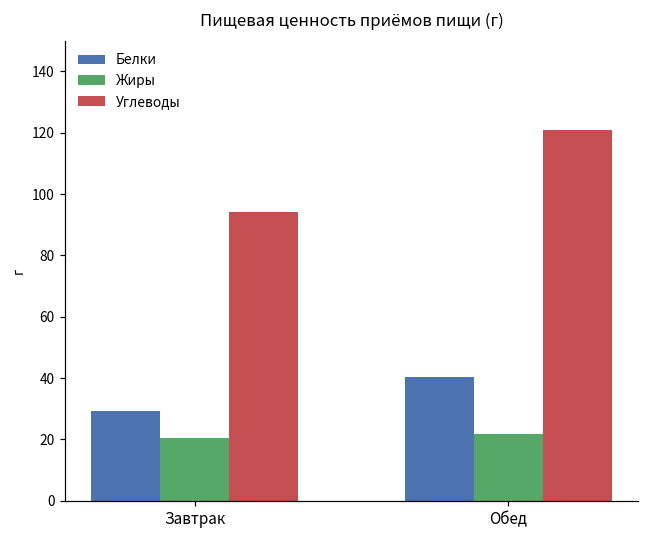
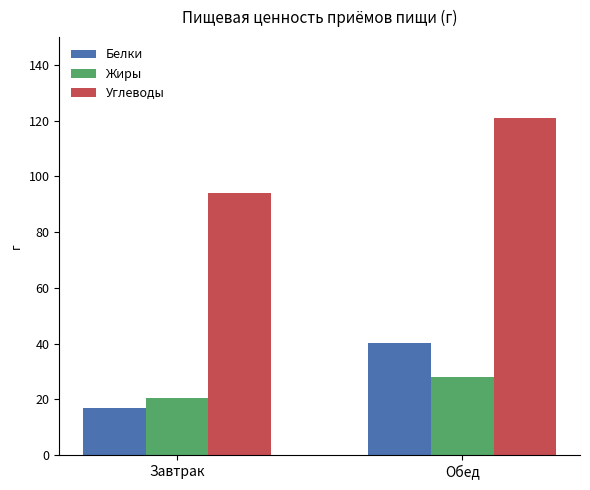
Белки, Завтрак: 29 -> 17
Жиры, Обед: 22 -> 28
